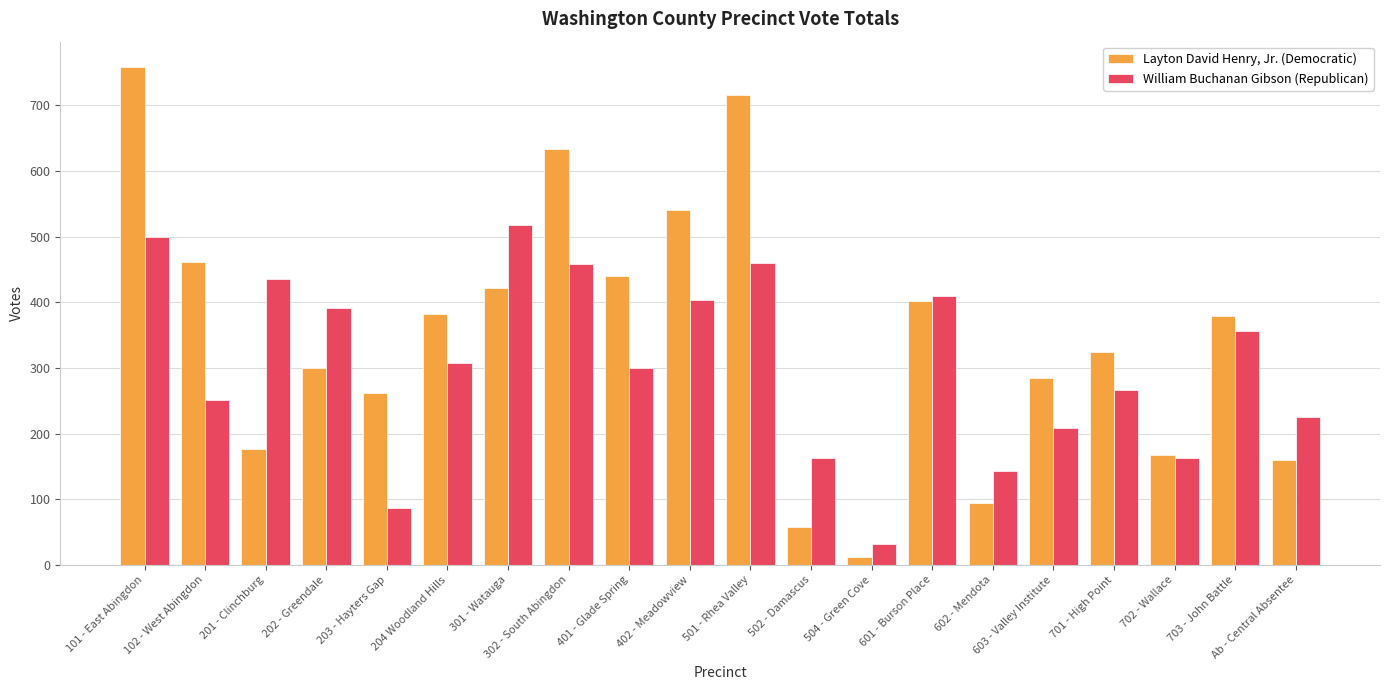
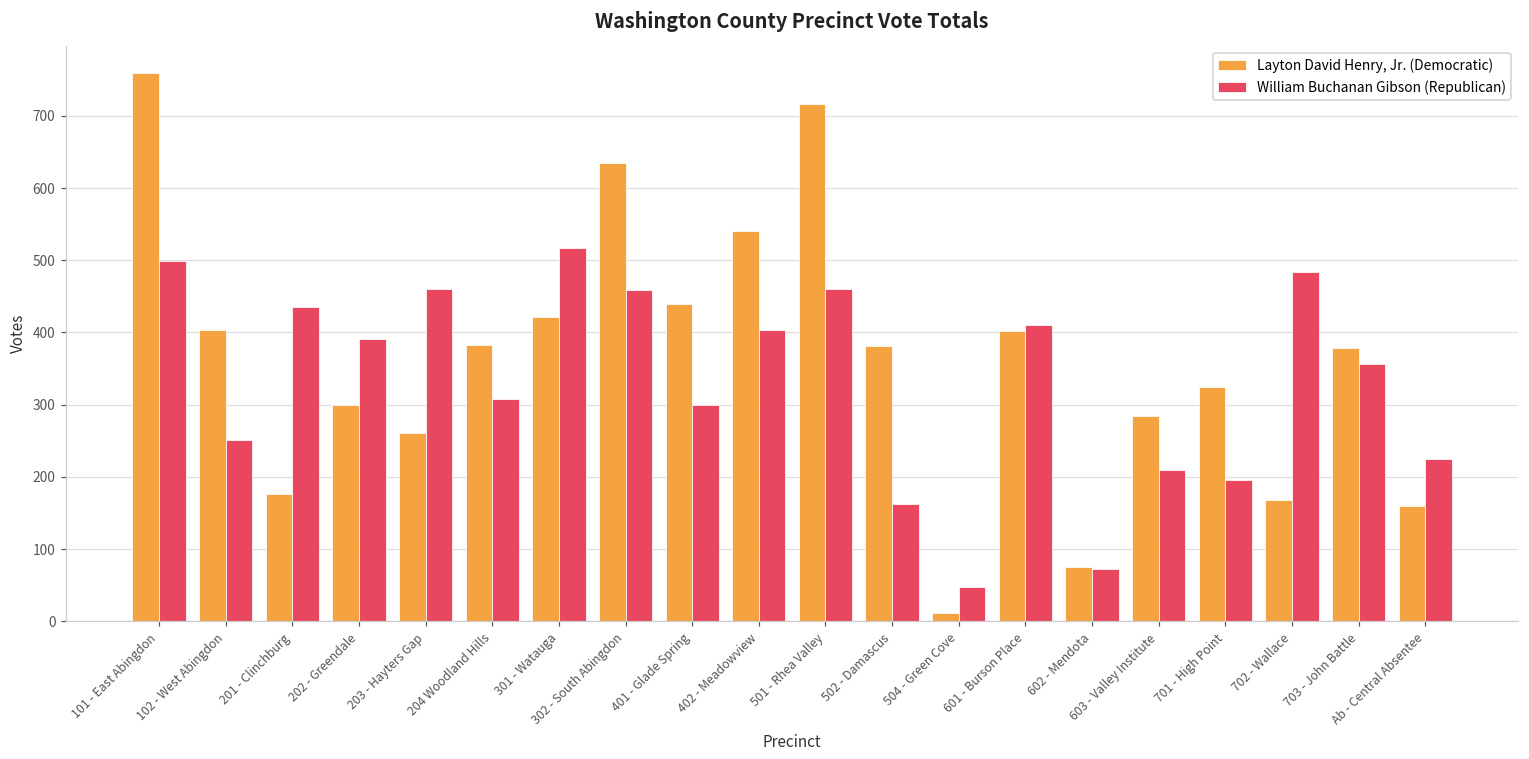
Layton David Henry, Jr. (Democratic), 102 - West Abingdon: 460 -> 400
William Buchanan Gibson (Republican), 203 - Hayters Gap: 90 -> 460
Layton David Henry, Jr. (Democratic), 502 - Damascus: 60 -> 380
William Buchanan Gibson (Republican), 504 - Green Cove: 30 -> 50
Layton David Henry, Jr. (Democratic), 602 - Mendota: 90 -> 80
William Buchanan Gibson (Republican), 602 - Mendota: 140 -> 70
William Buchanan Gibson (Republican), 701 - High Point: 270 -> 200
William Buchanan Gibson (Republican), 702 - Wallace: 160 -> 480
